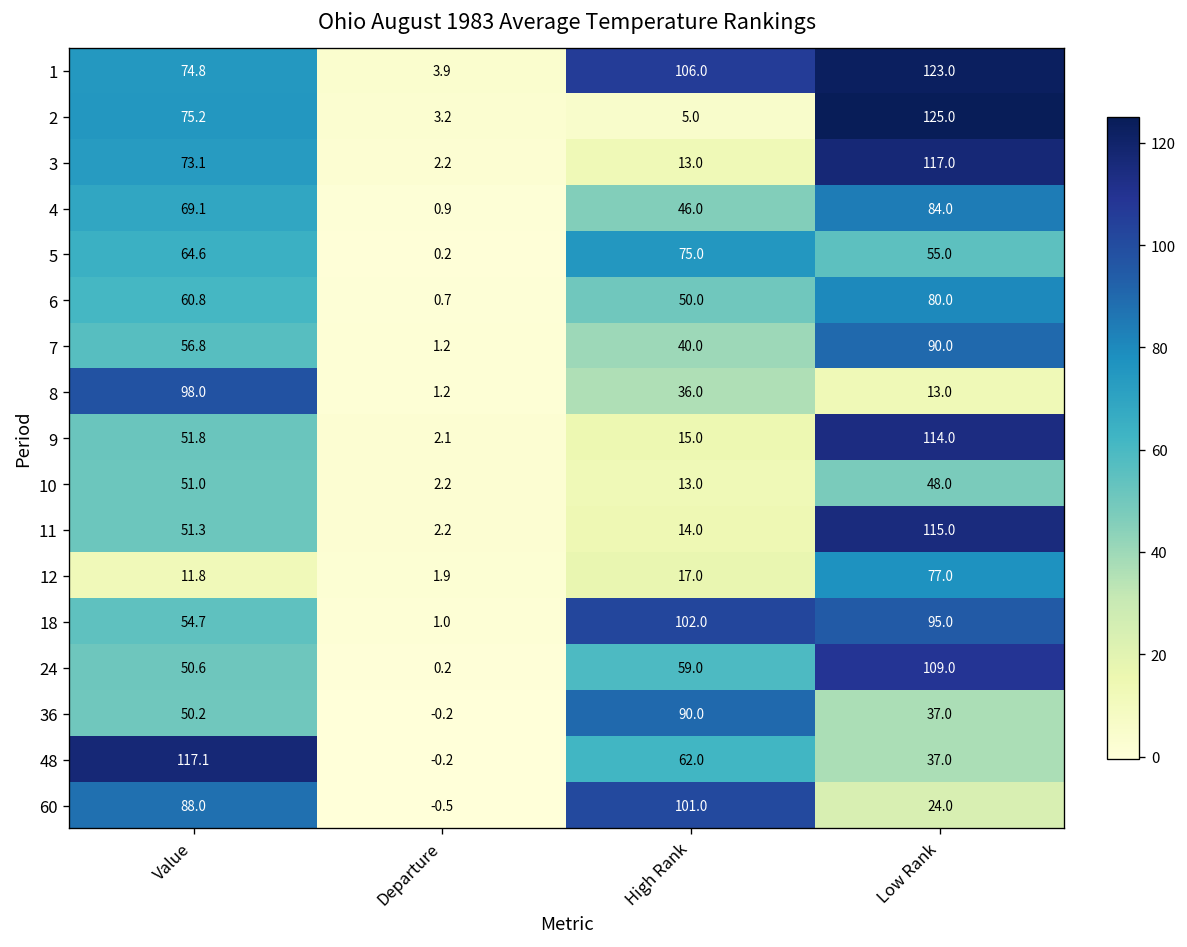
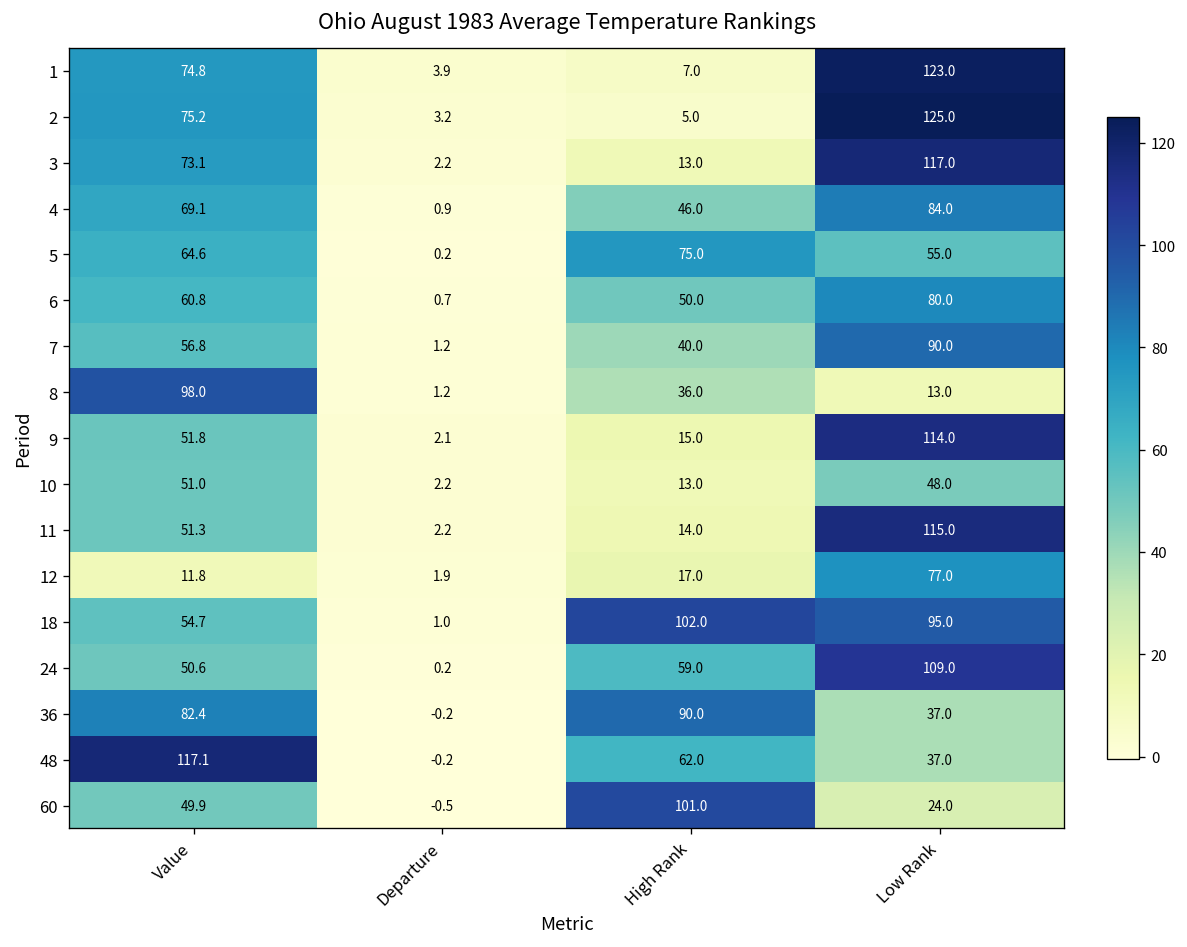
1, High Rank: 106.0 -> 7.0
36, Value: 50.2 -> 82.4
60, Value: 88.0 -> 49.9
